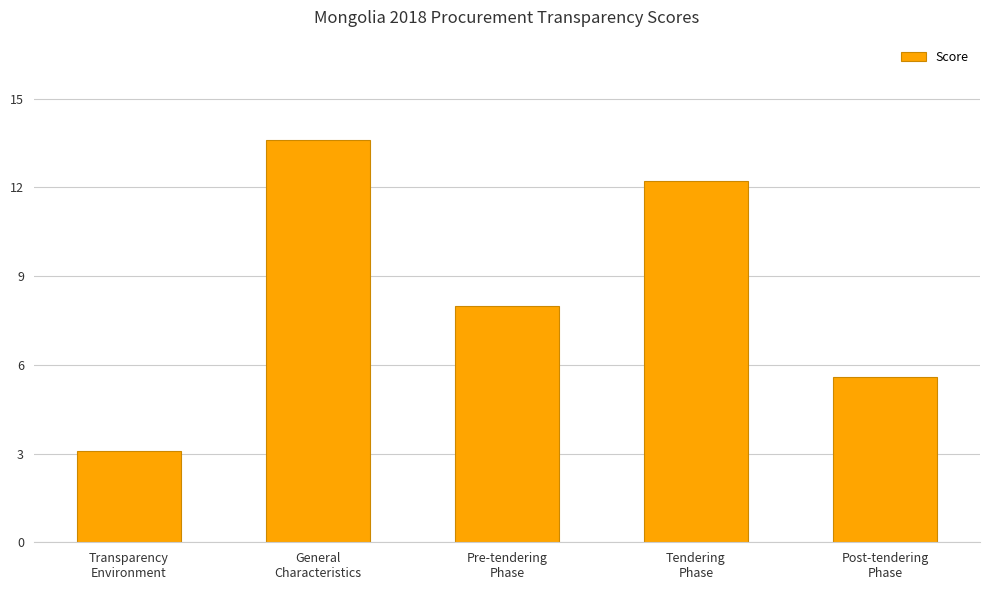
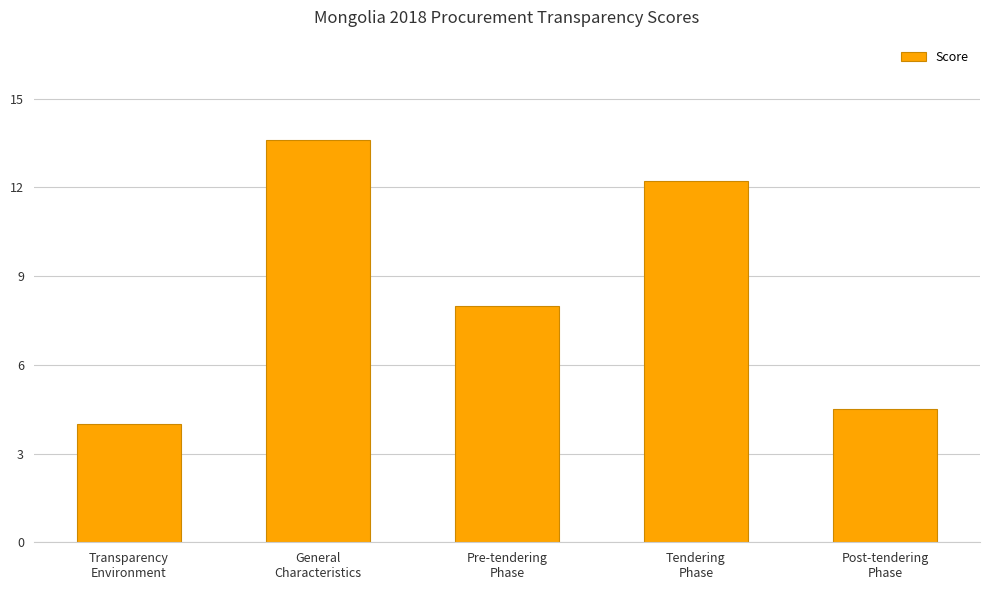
Transparency Environment: 3.1 -> 4.0
Post-tendering Phase: 5.6 -> 4.5
